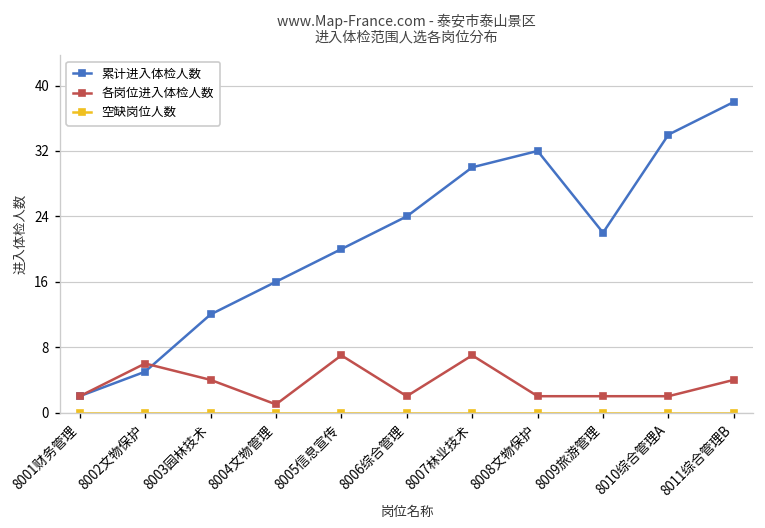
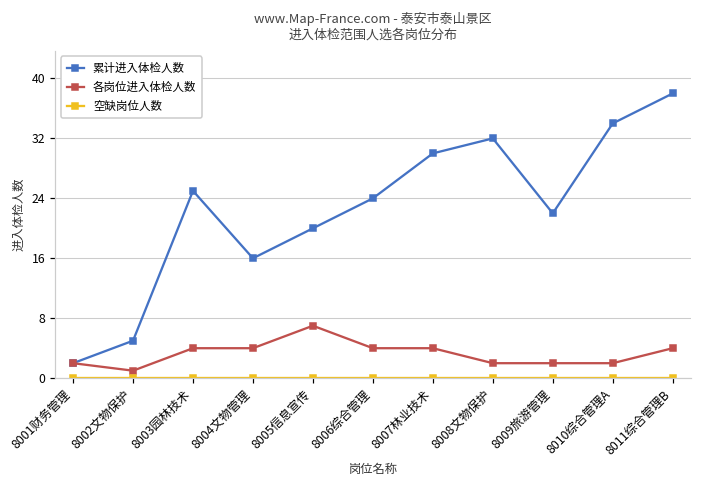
各岗位进入体检人数, 8002文物保护: 6 -> 1
累计进入体检人数, 8003园林技术: 12 -> 25
各岗位进入体检人数, 8004文物管理: 1 -> 4
各岗位进入体检人数, 8006综合管理: 2 -> 4
各岗位进入体检人数, 8007林业技术: 7 -> 4
